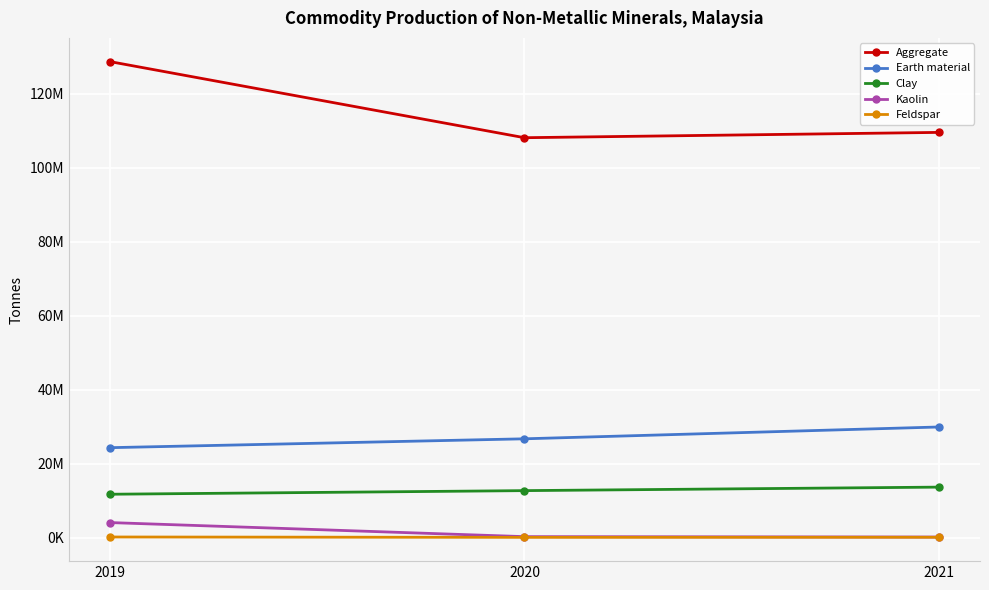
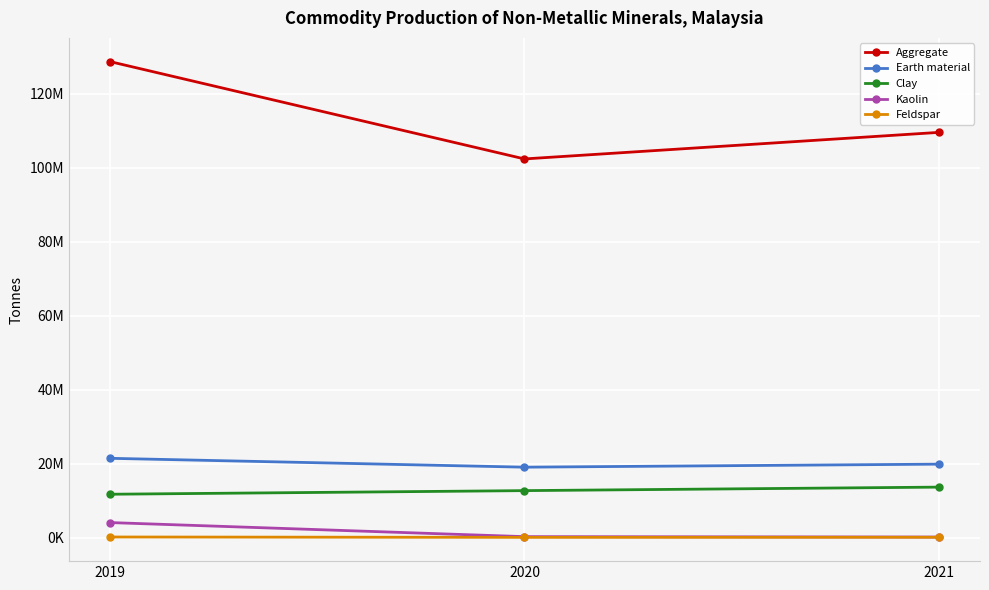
Earth material, 2019: 24000000 -> 21000000
Aggregate, 2020: 108000000 -> 102000000
Earth material, 2020: 27000000 -> 19000000
Earth material, 2021: 30000000 -> 20000000
